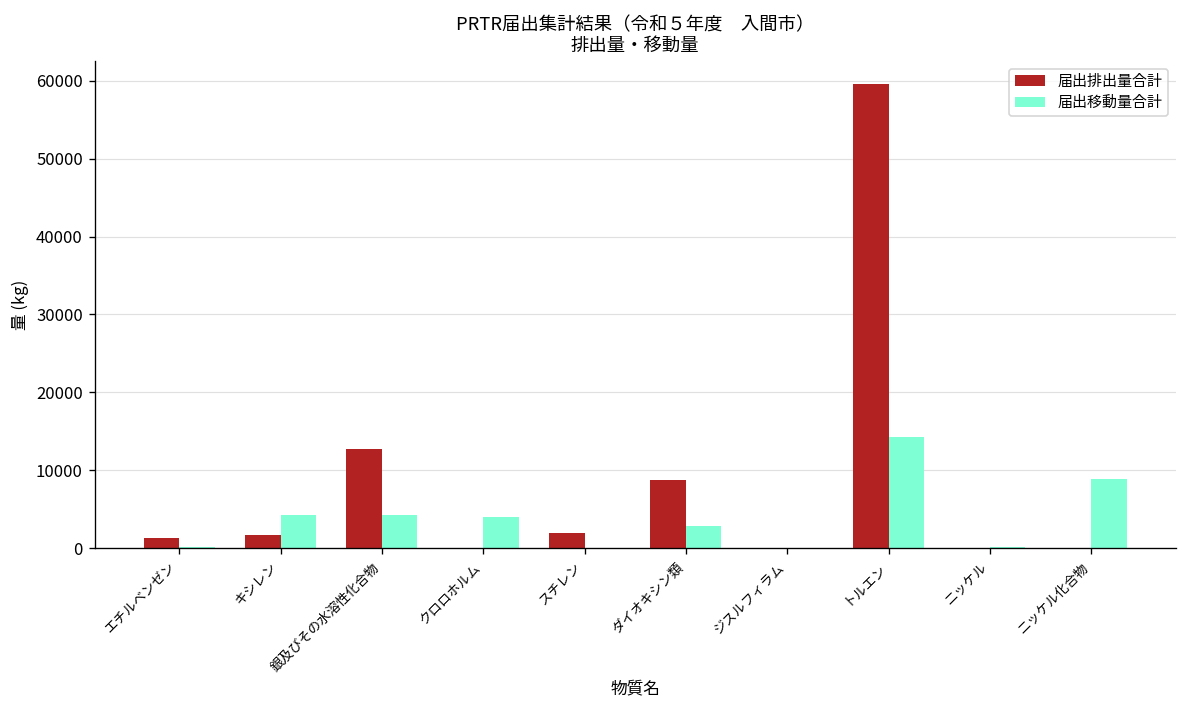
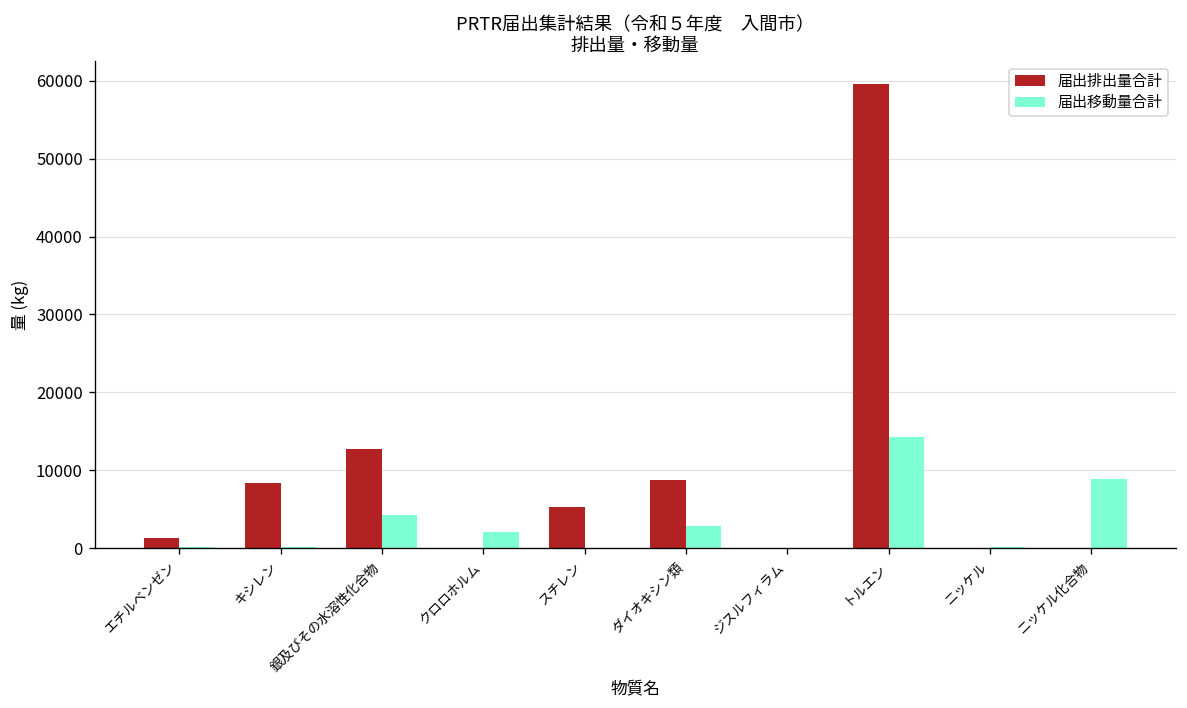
届出排出量合計, キシレン: 2000 -> 8000
届出移動量合計, キシレン: 4000 -> 0
届出移動量合計, クロロホルム: 4000 -> 2000
届出排出量合計, スチレン: 2000 -> 5000
